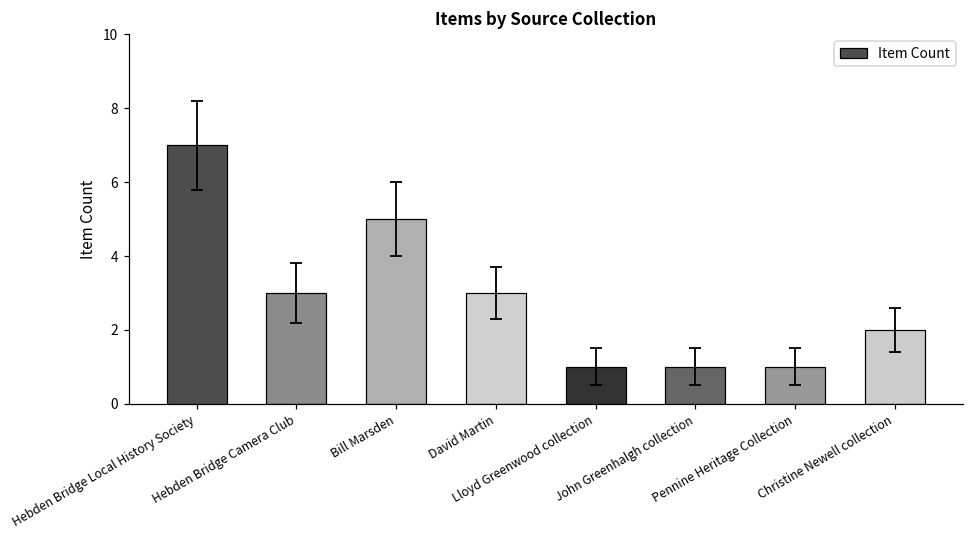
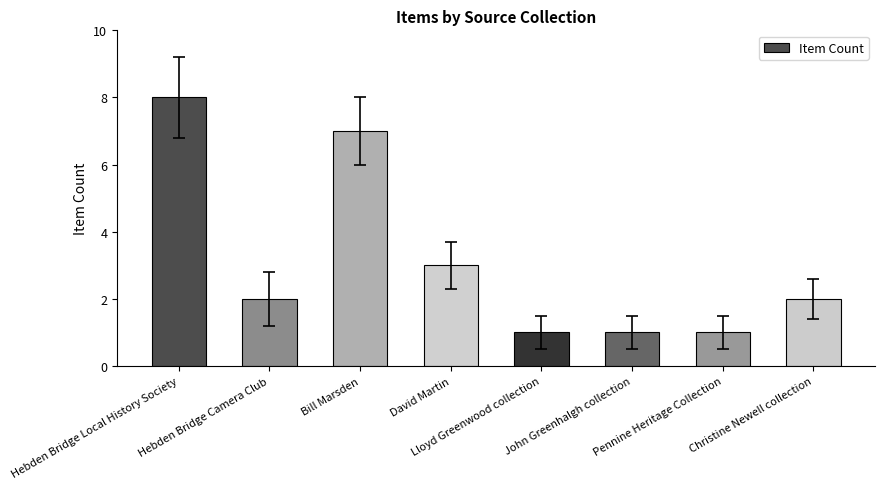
Item Count, Hebden Bridge Local History Society: 7 -> 8
Item Count, Hebden Bridge Camera Club: 3 -> 2
Item Count, Bill Marsden: 5 -> 7
